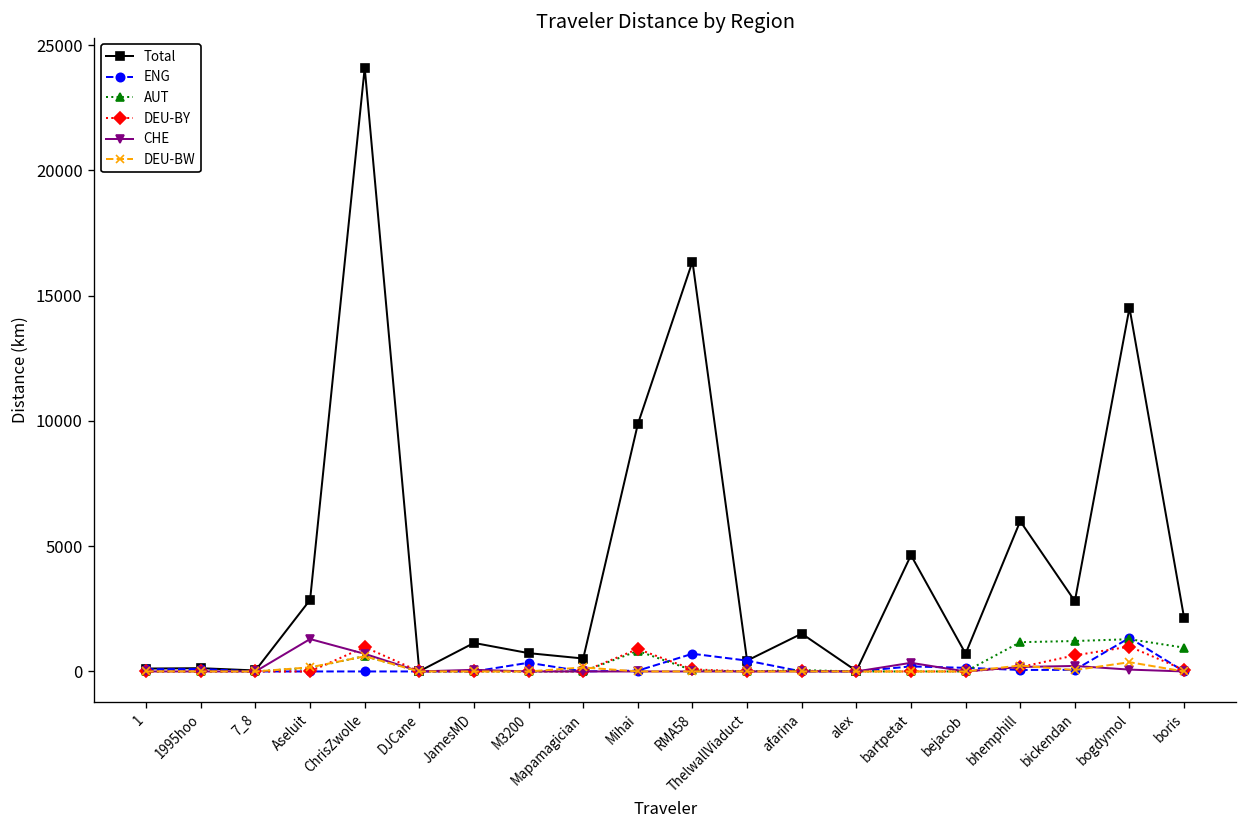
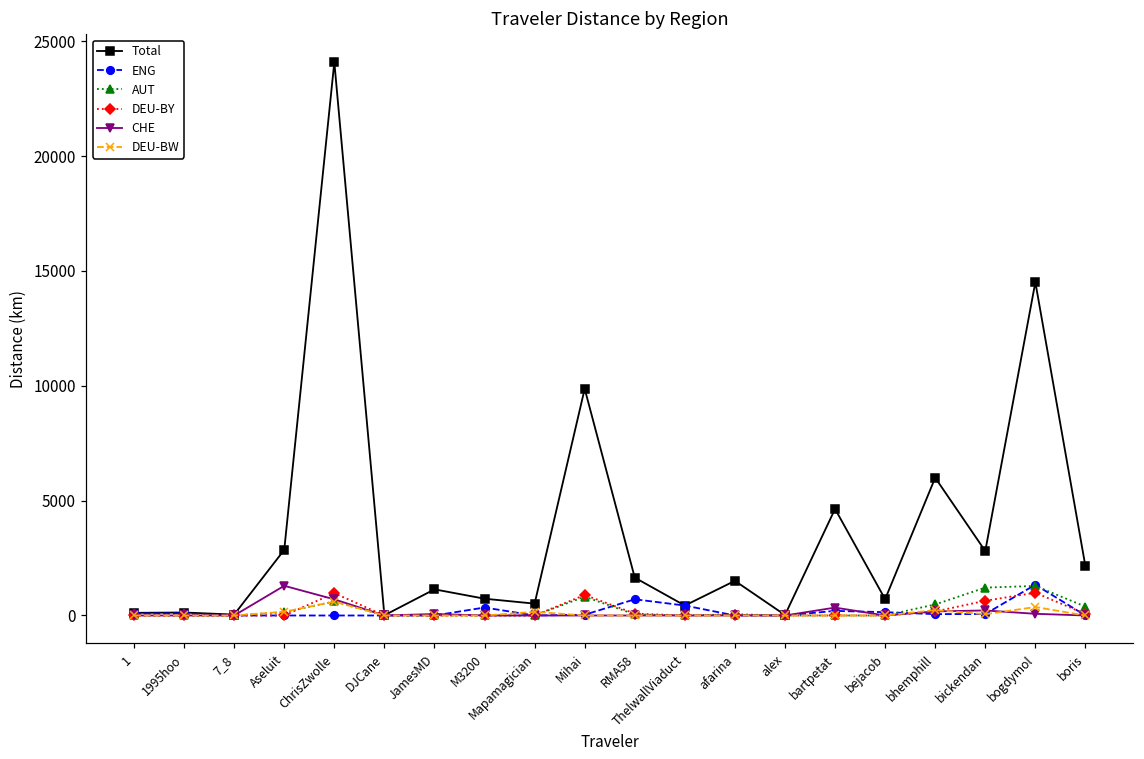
Total, RMA58: 16400 -> 1600
AUT, bhemphill: 1200 -> 500
AUT, boris: 900 -> 400
